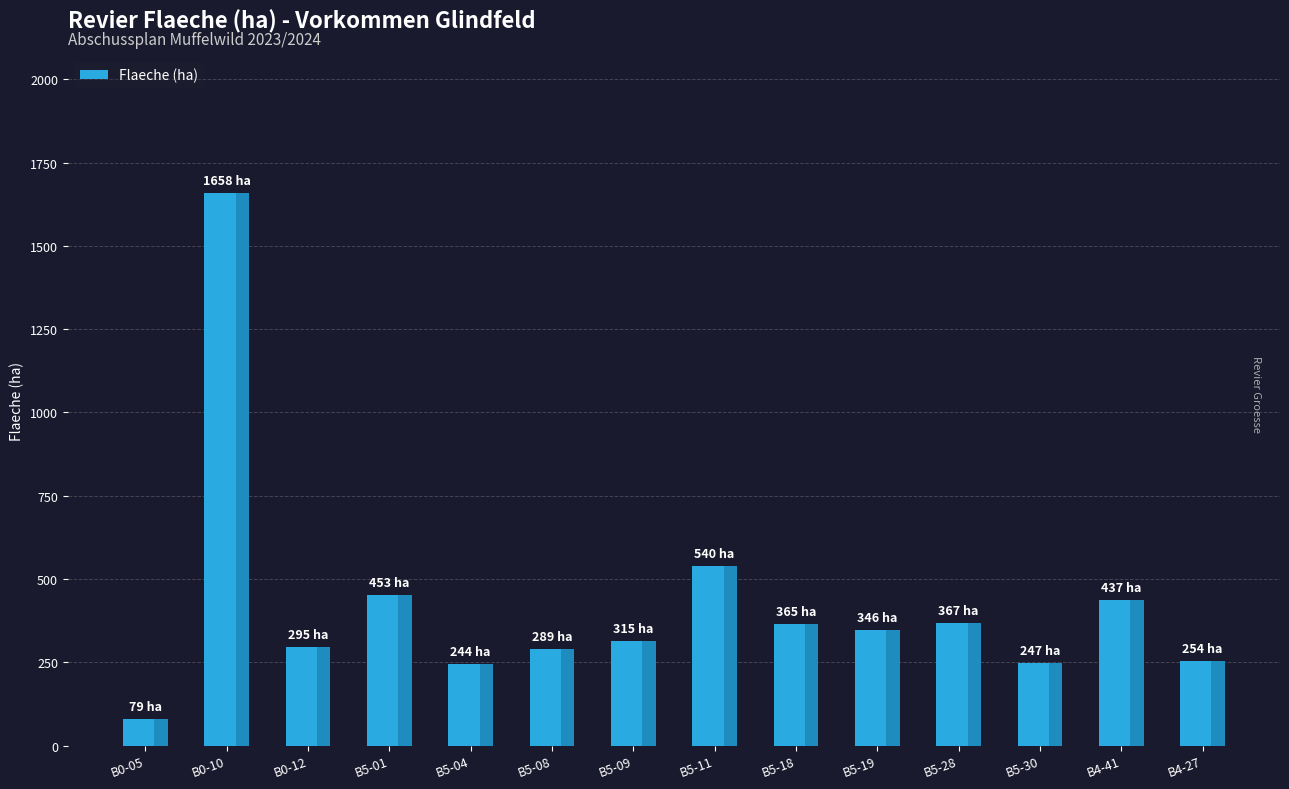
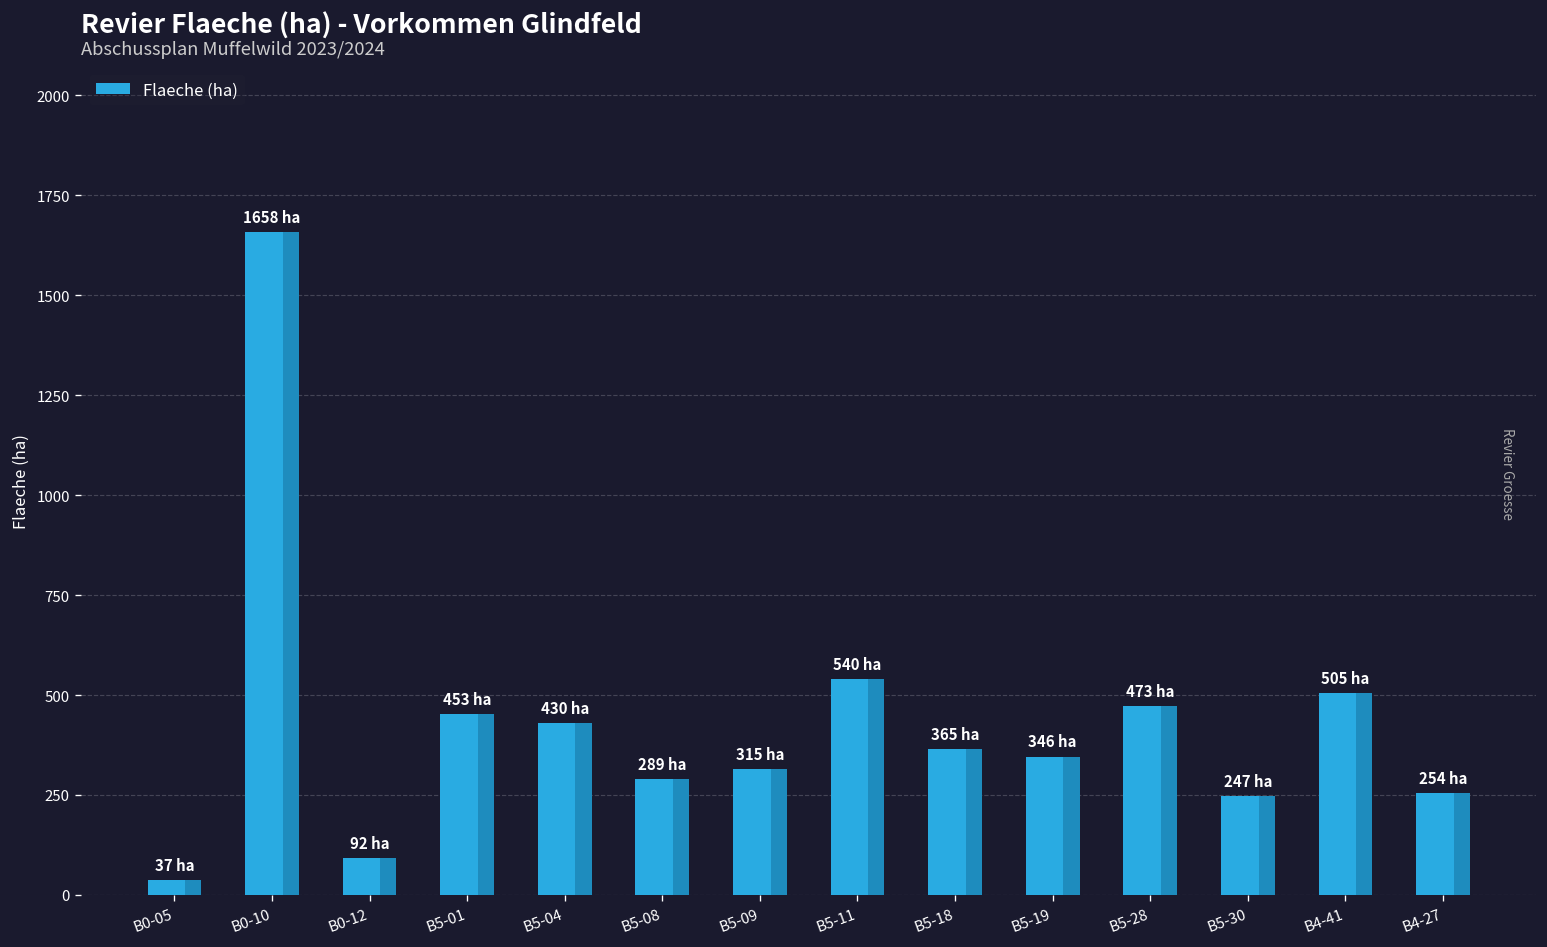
B0-05: 79 -> 37
B0-12: 295 -> 92
B5-04: 244 -> 430
B5-28: 367 -> 473
B4-41: 437 -> 505
